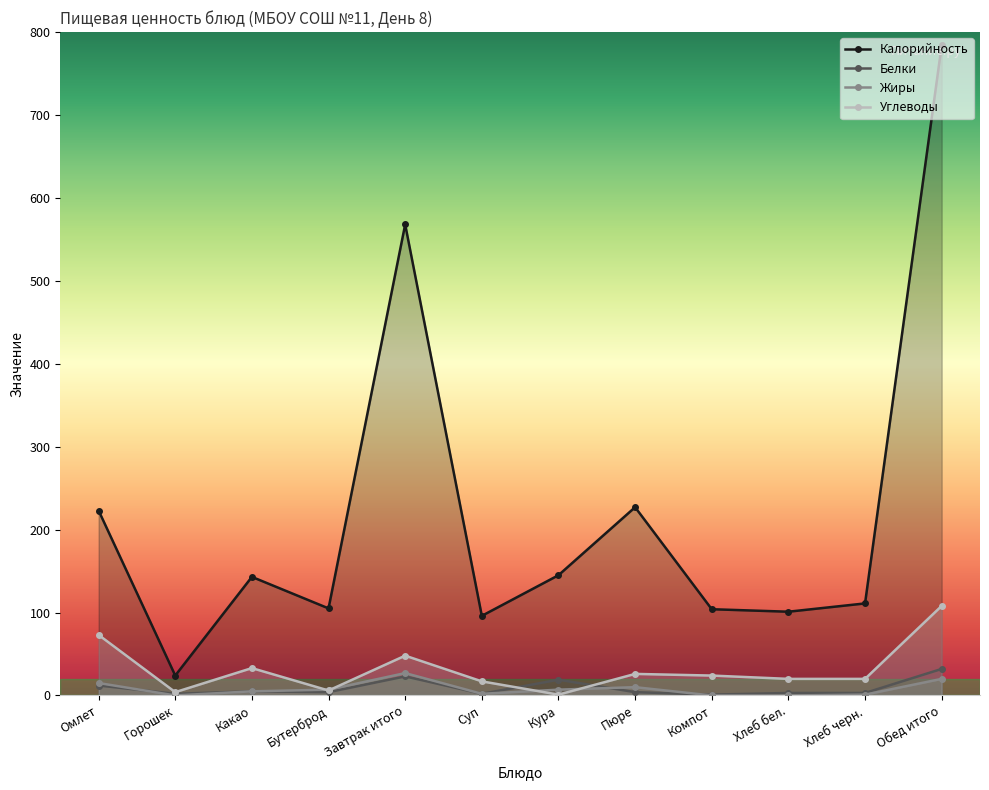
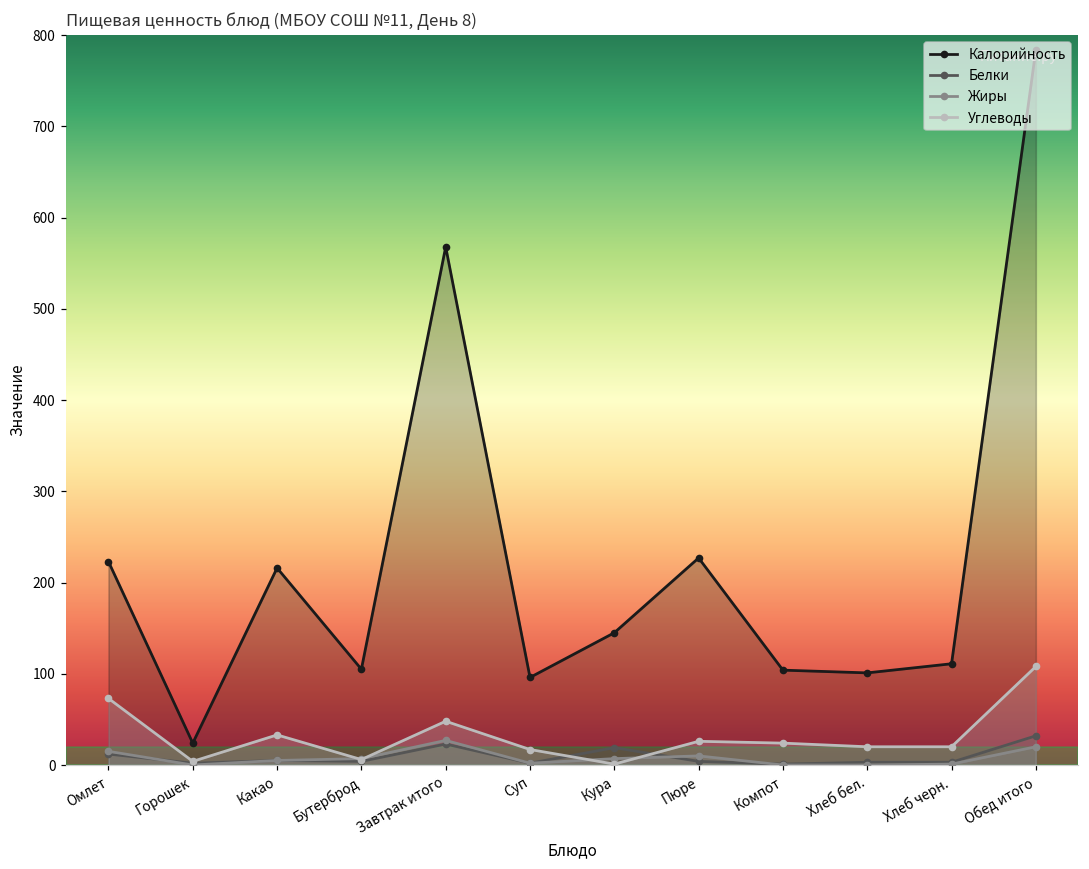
Калорийность, Какао: 140 -> 220
